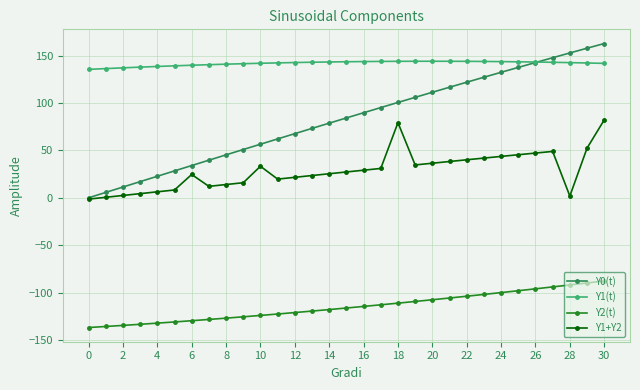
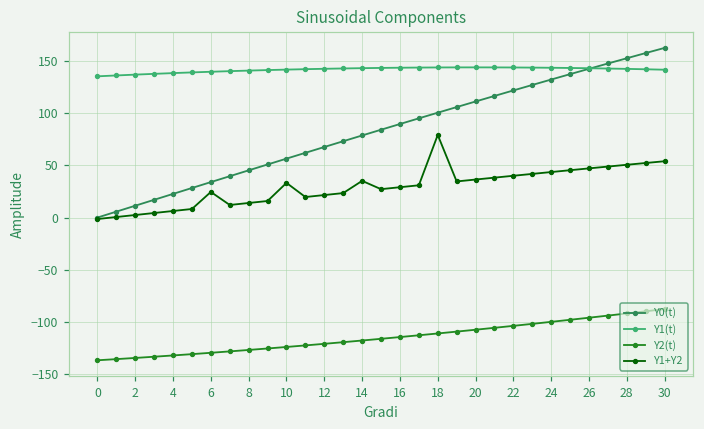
Y1+Y2, 14: 30 -> 40
Y1+Y2, 28: 0 -> 50
Y1+Y2, 30: 80 -> 50
